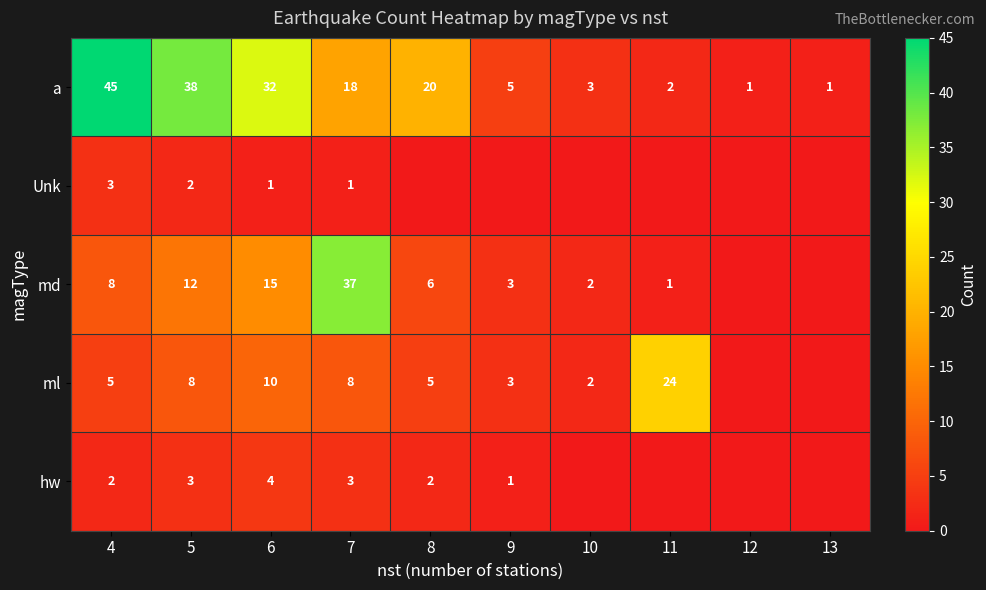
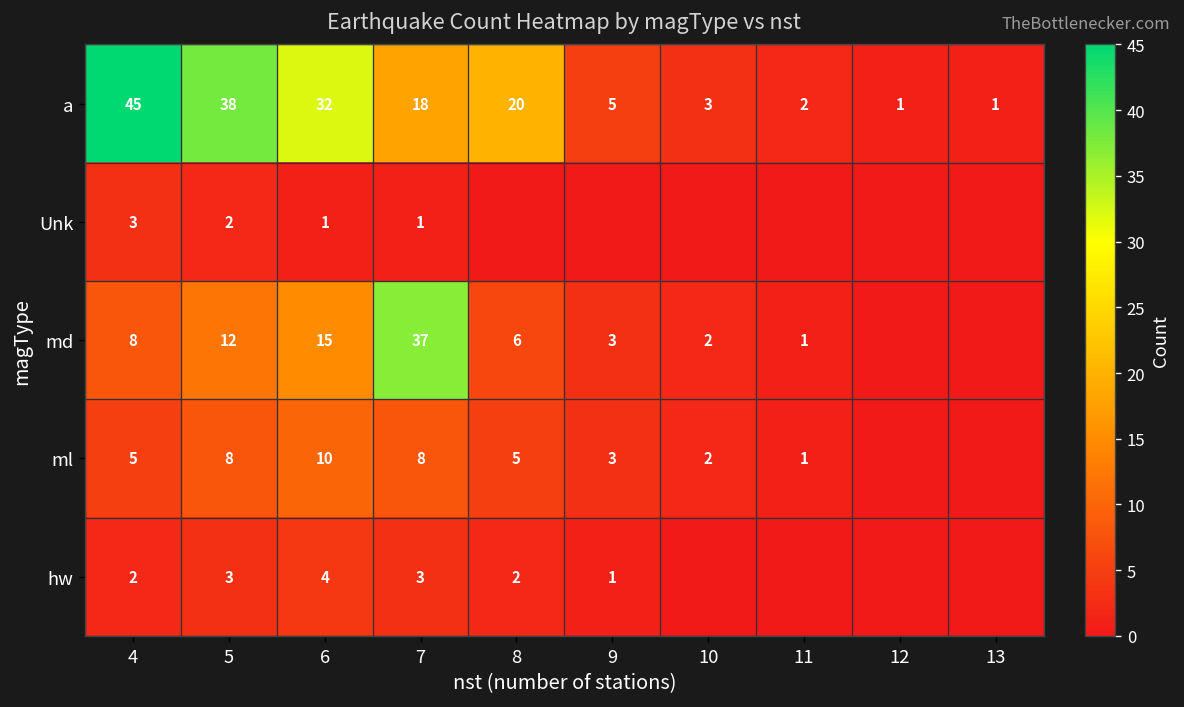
ml, 11: 24 -> 1
